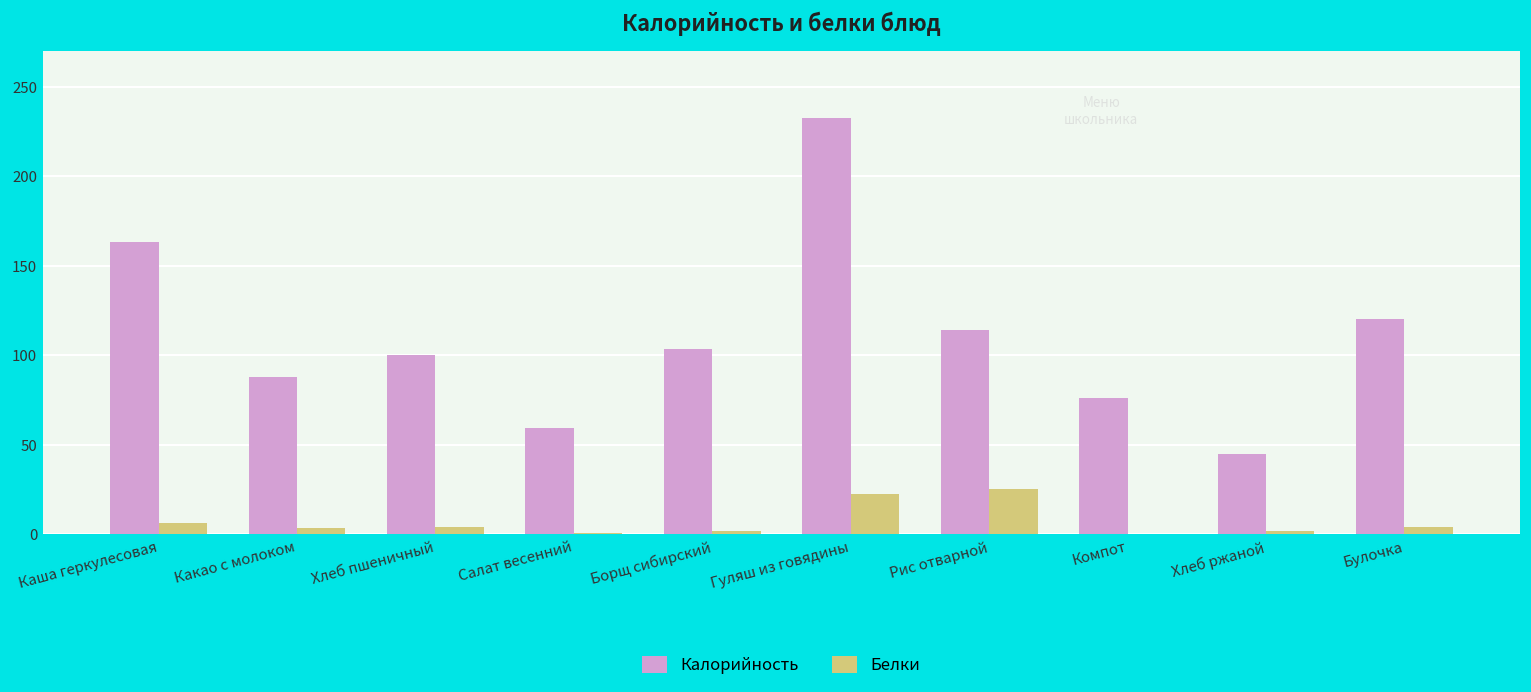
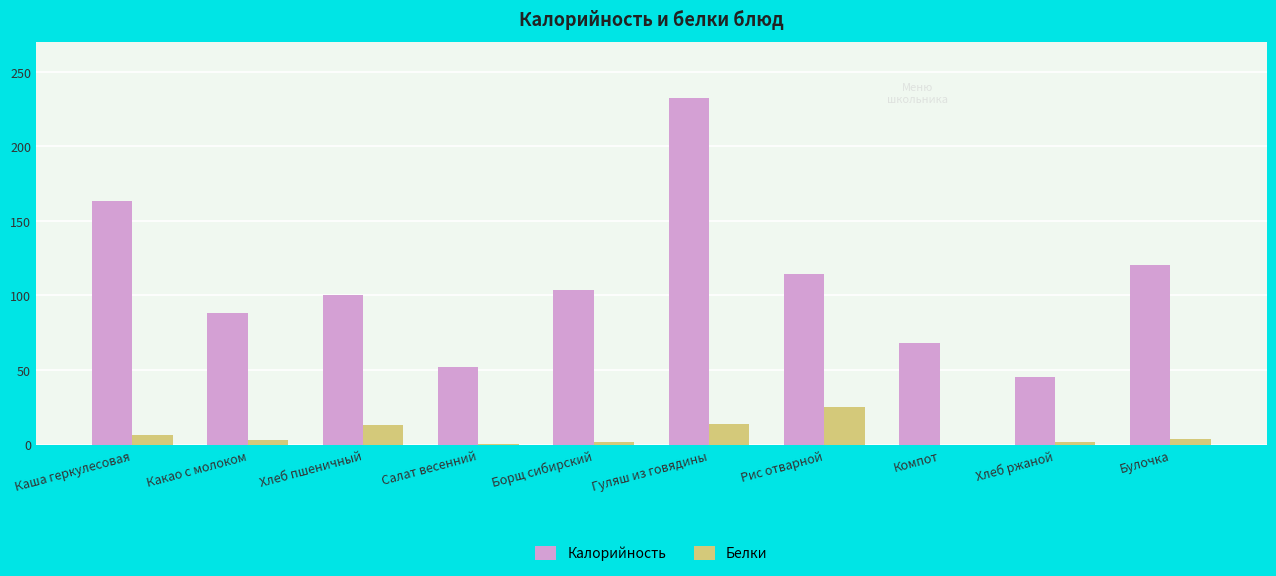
Белки, Хлеб пшеничный: 4 -> 13
Калорийность, Салат весенний: 59 -> 52
Белки, Гуляш из говядины: 22 -> 14
Калорийность, Компот: 76 -> 68
